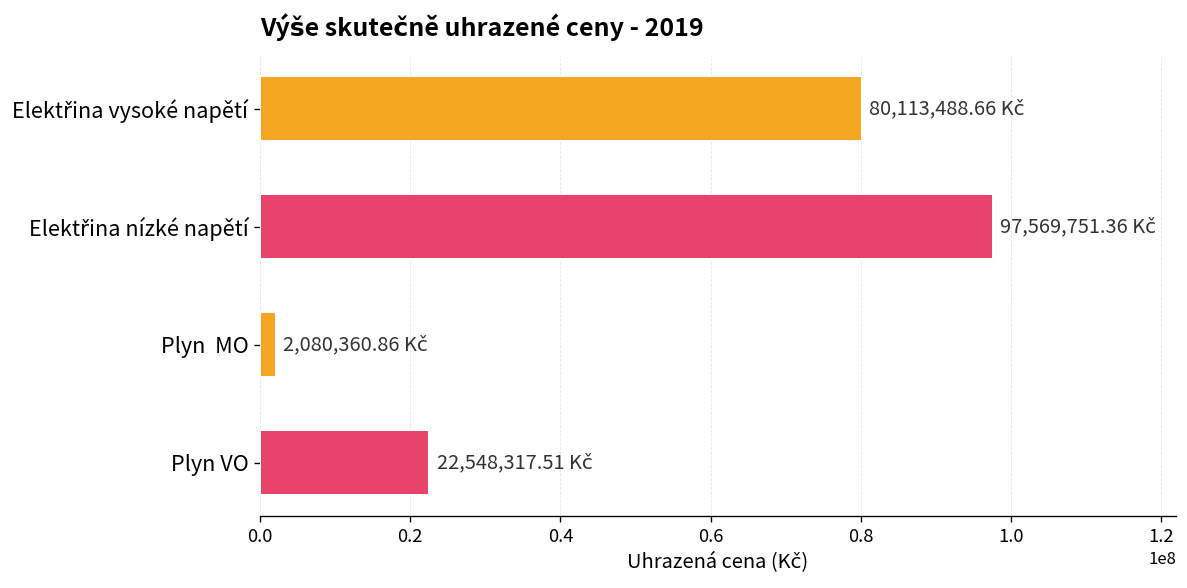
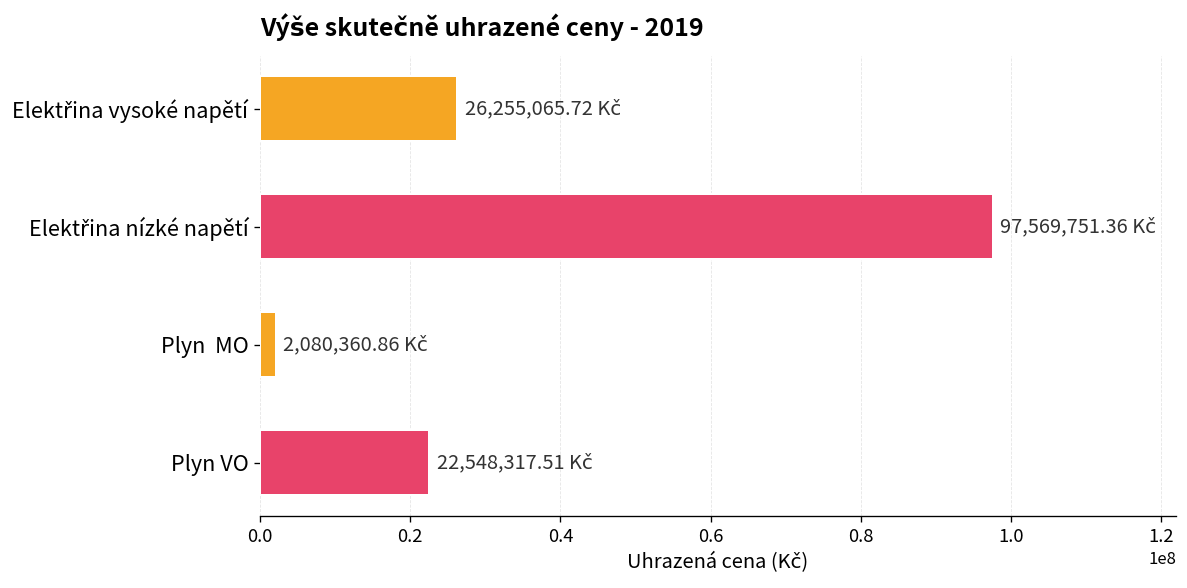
Elektřina vysoké napětí: 80,113,488.66 -> 26,255,065.72
